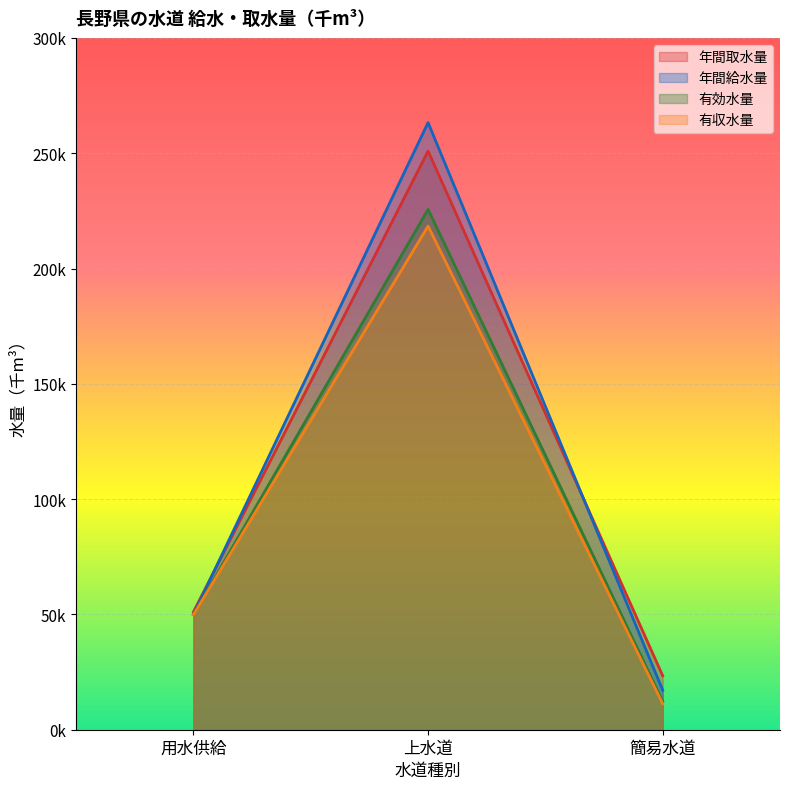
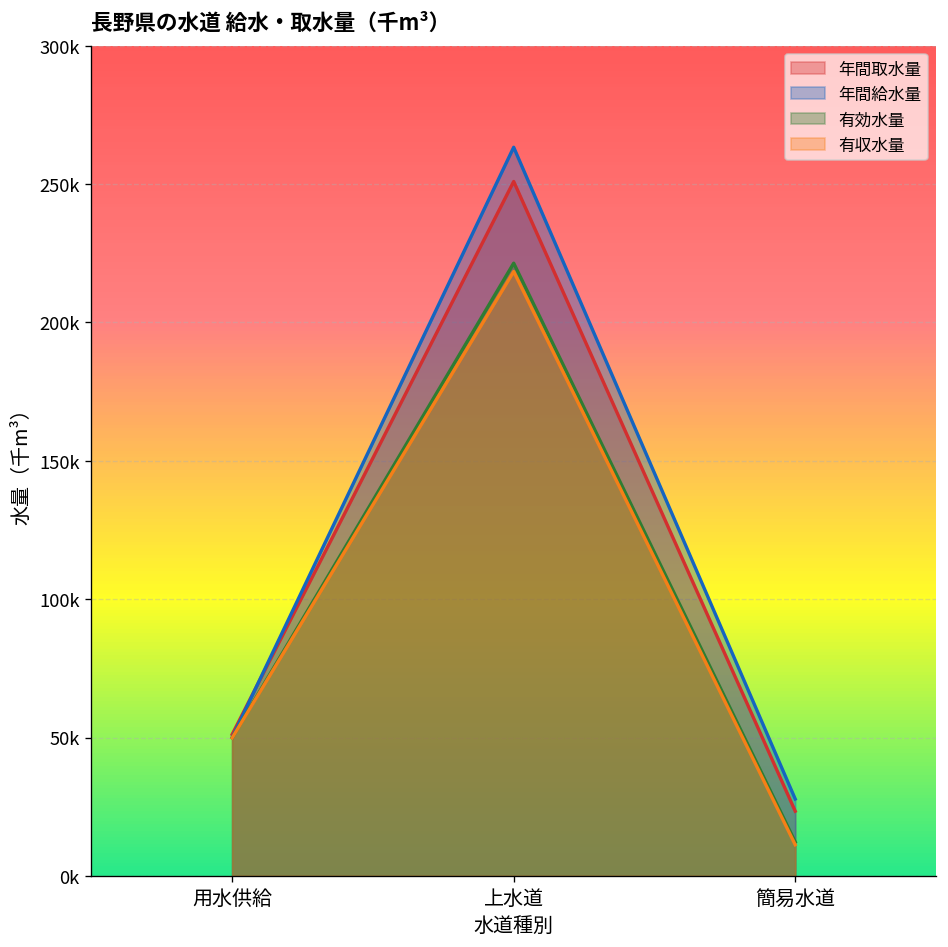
有効水量, 上水道: 226000 -> 221000
年間給水量, 簡易水道: 17000 -> 28000
